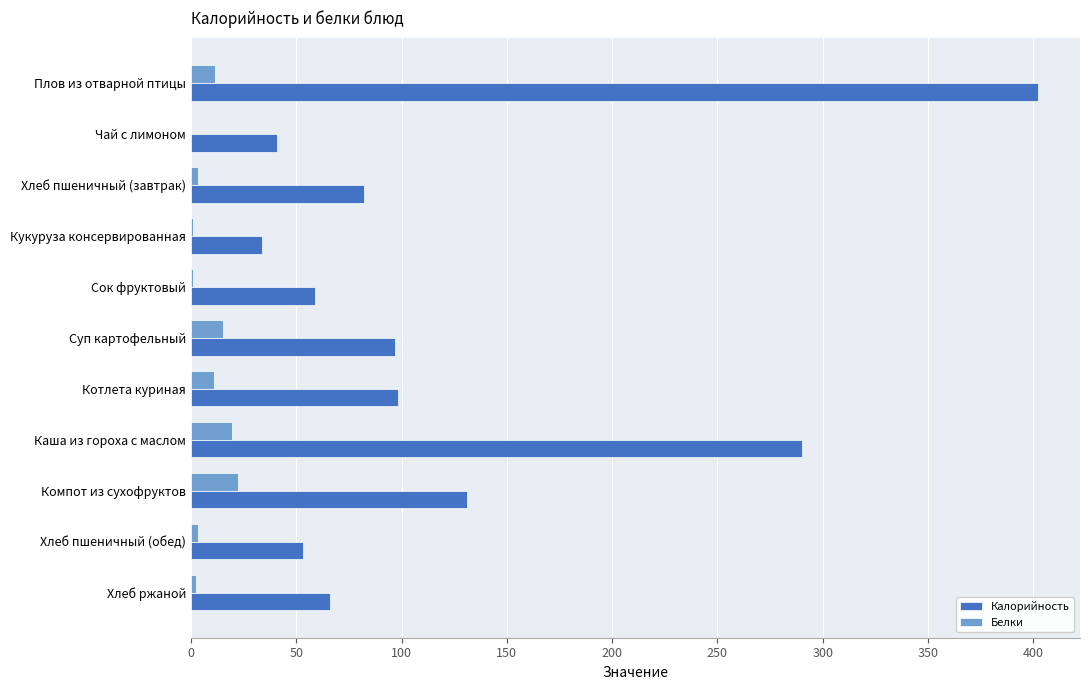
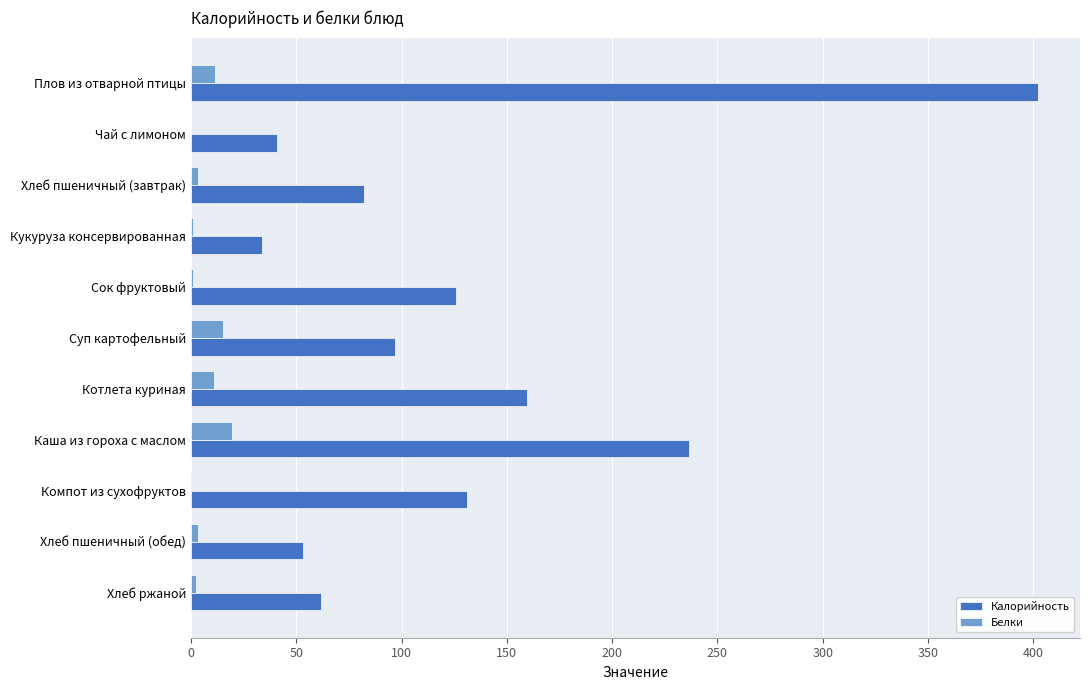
Калорийность, Сок фруктовый: 59 -> 126
Калорийность, Котлета куриная: 98 -> 160
Калорийность, Каша из гороха с маслом: 290 -> 236
Белки, Компот из сухофруктов: 23 -> 1
Калорийность, Хлеб ржаной: 66 -> 62
